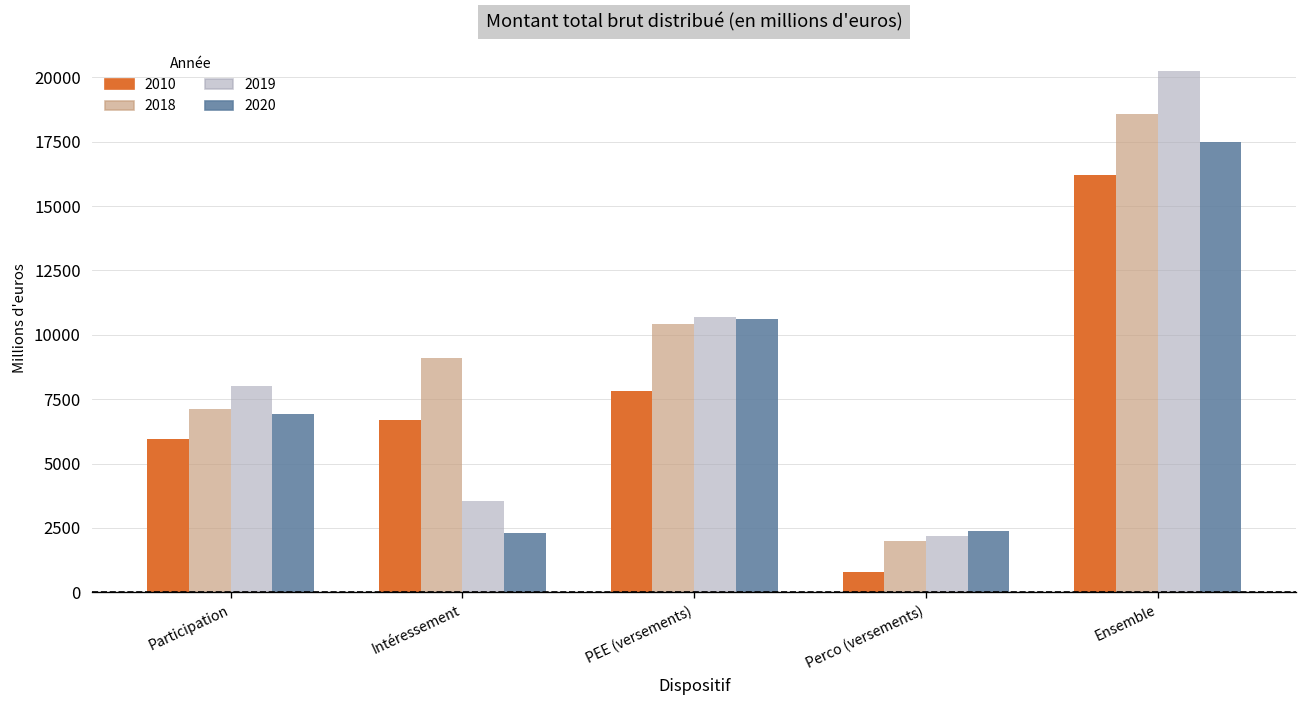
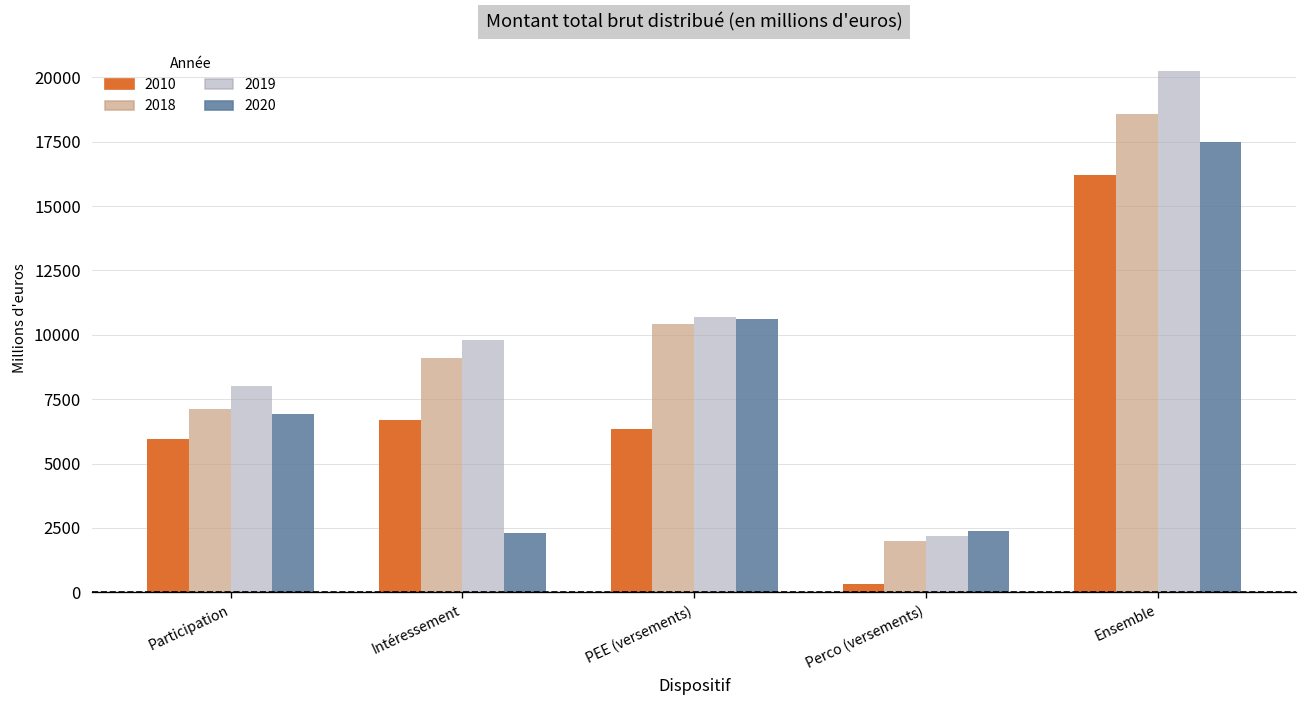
2019, Intéressement: 3500 -> 9800
2010, PEE (versements): 7800 -> 6300
2010, Perco (versements): 800 -> 300
